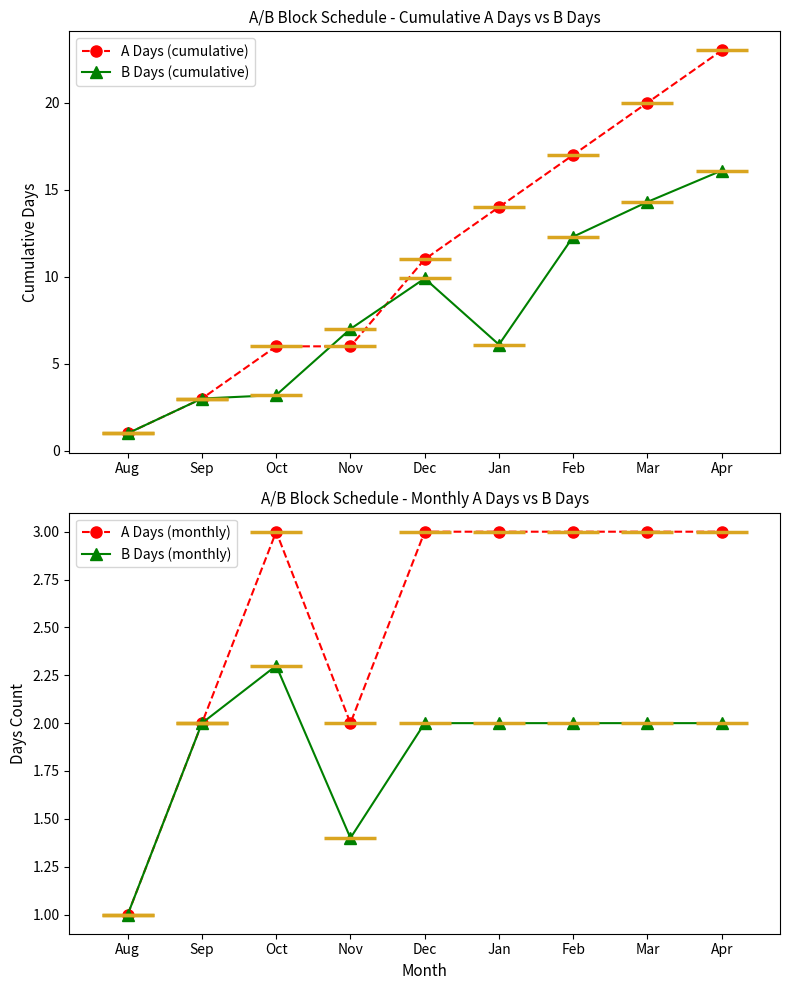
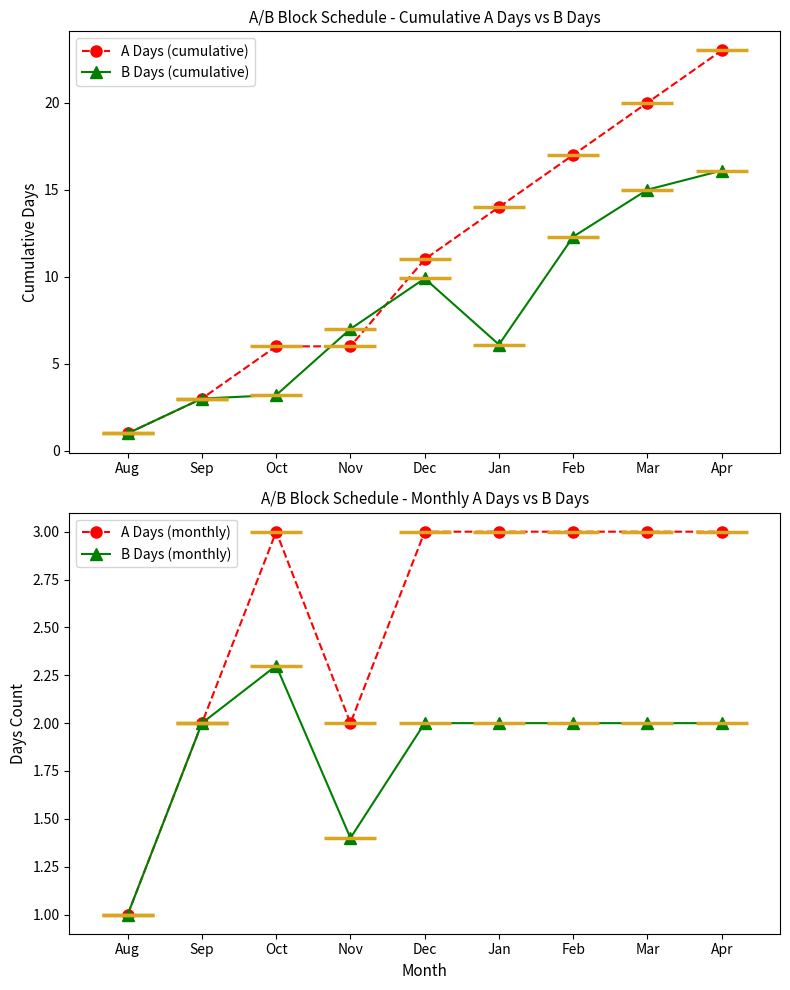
A/B Block Schedule - Cumulative A Days vs B Days, B Days (cumulative), Mar: 14.3 -> 15.0
